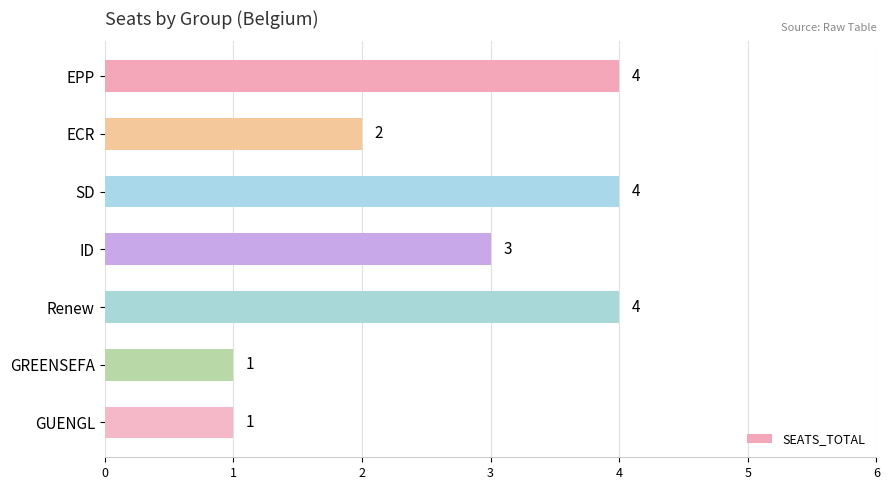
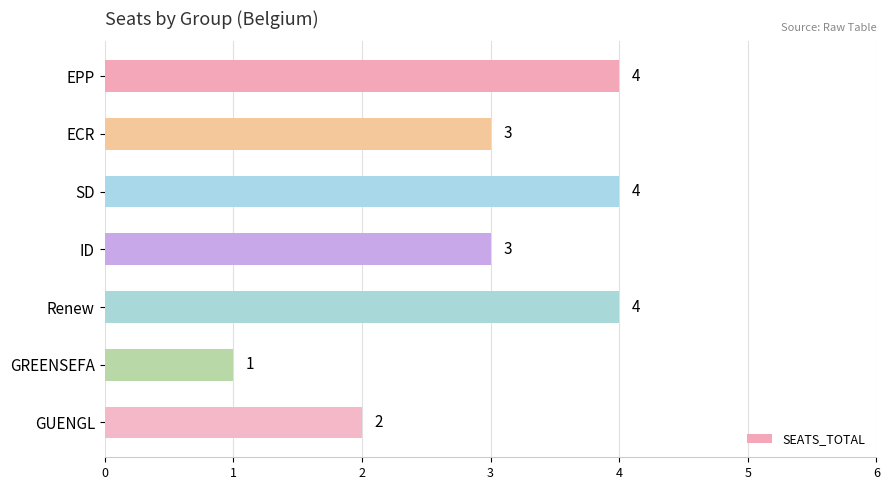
ECR: 2 -> 3
GUENGL: 1 -> 2
